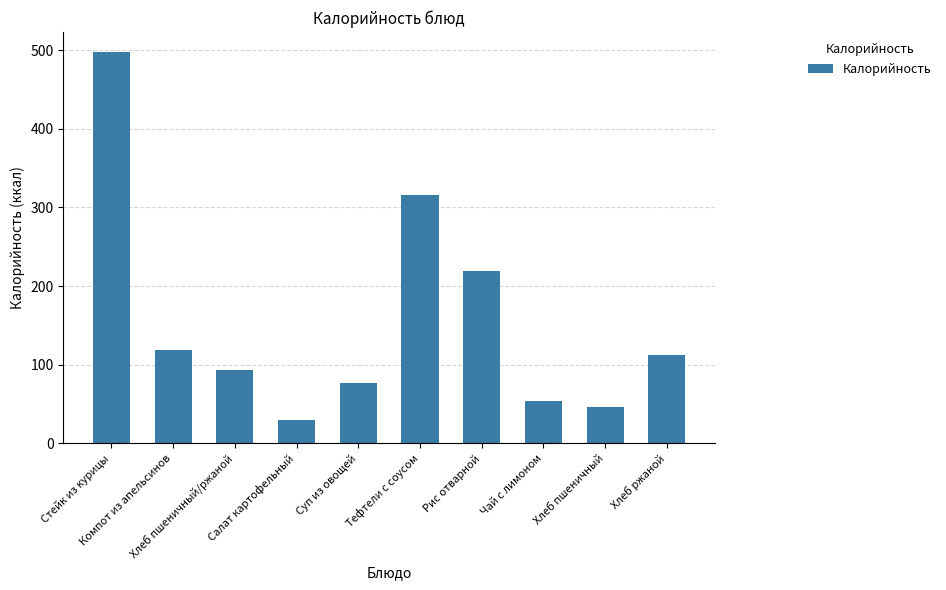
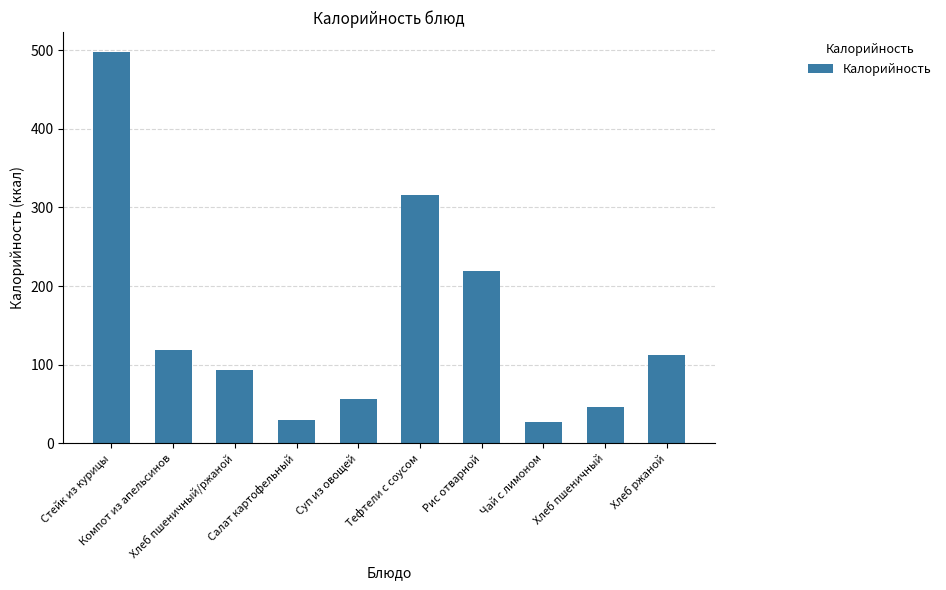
Суп из овощей: 80 -> 60
Чай с лимоном: 50 -> 30
